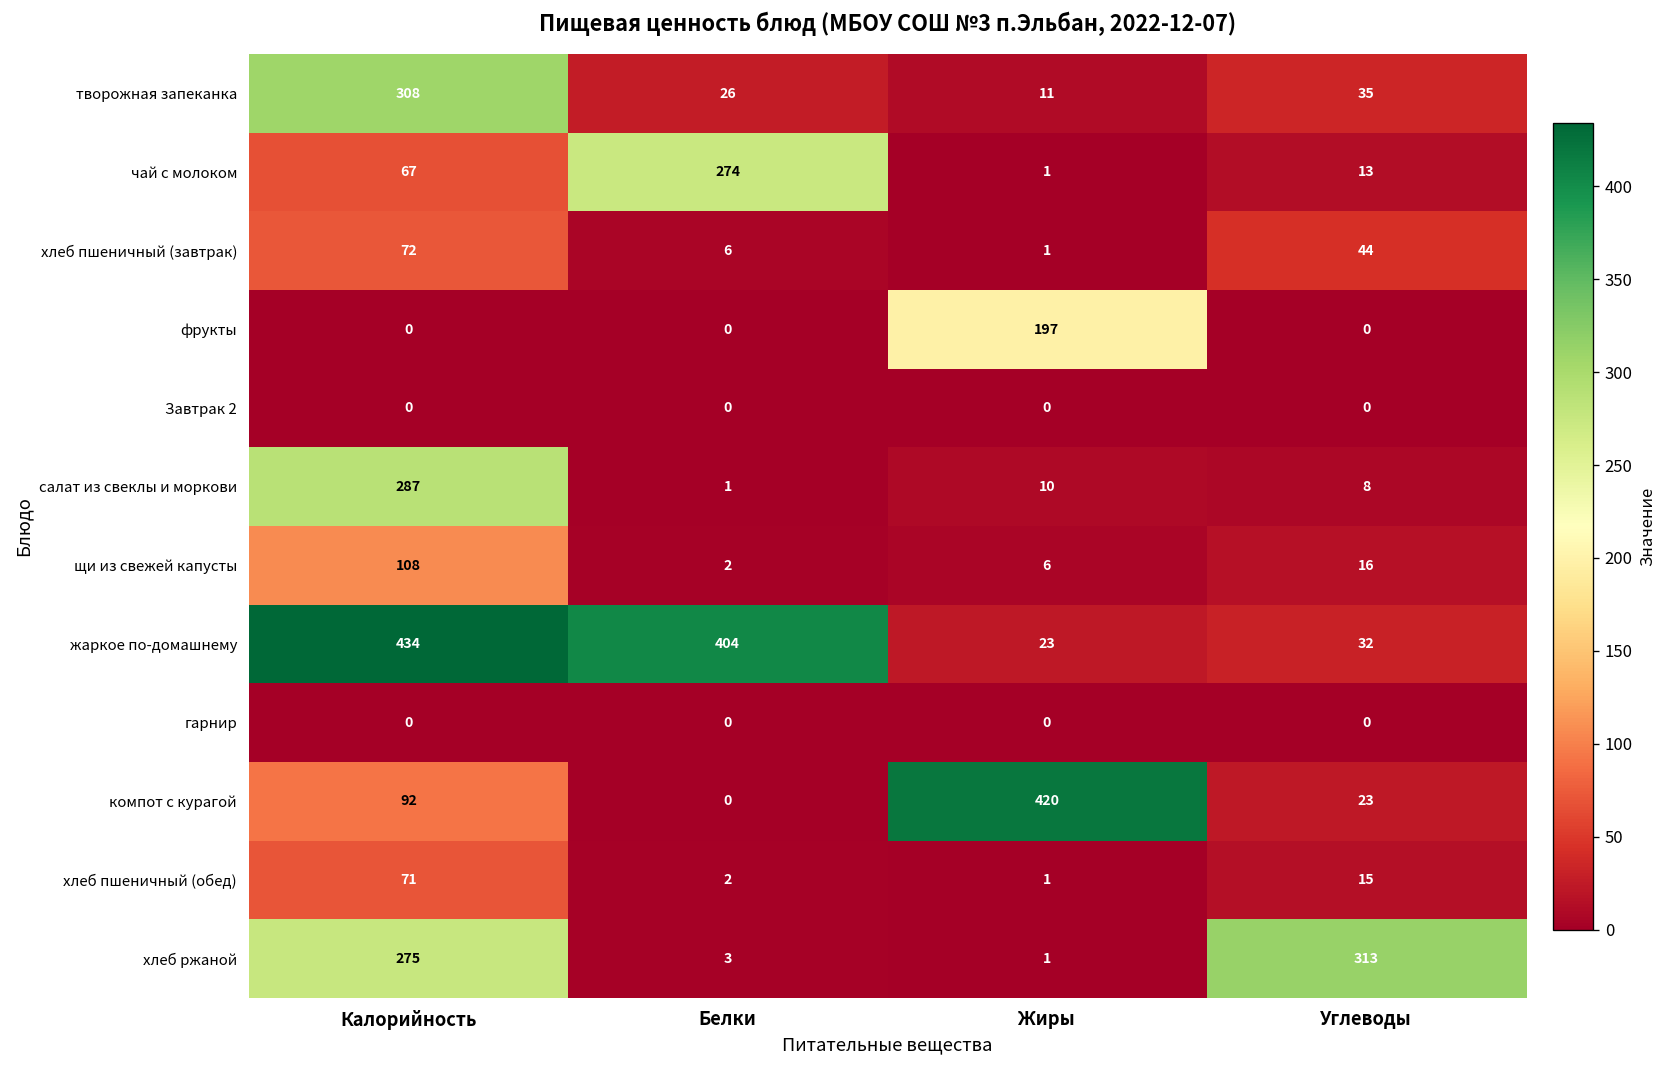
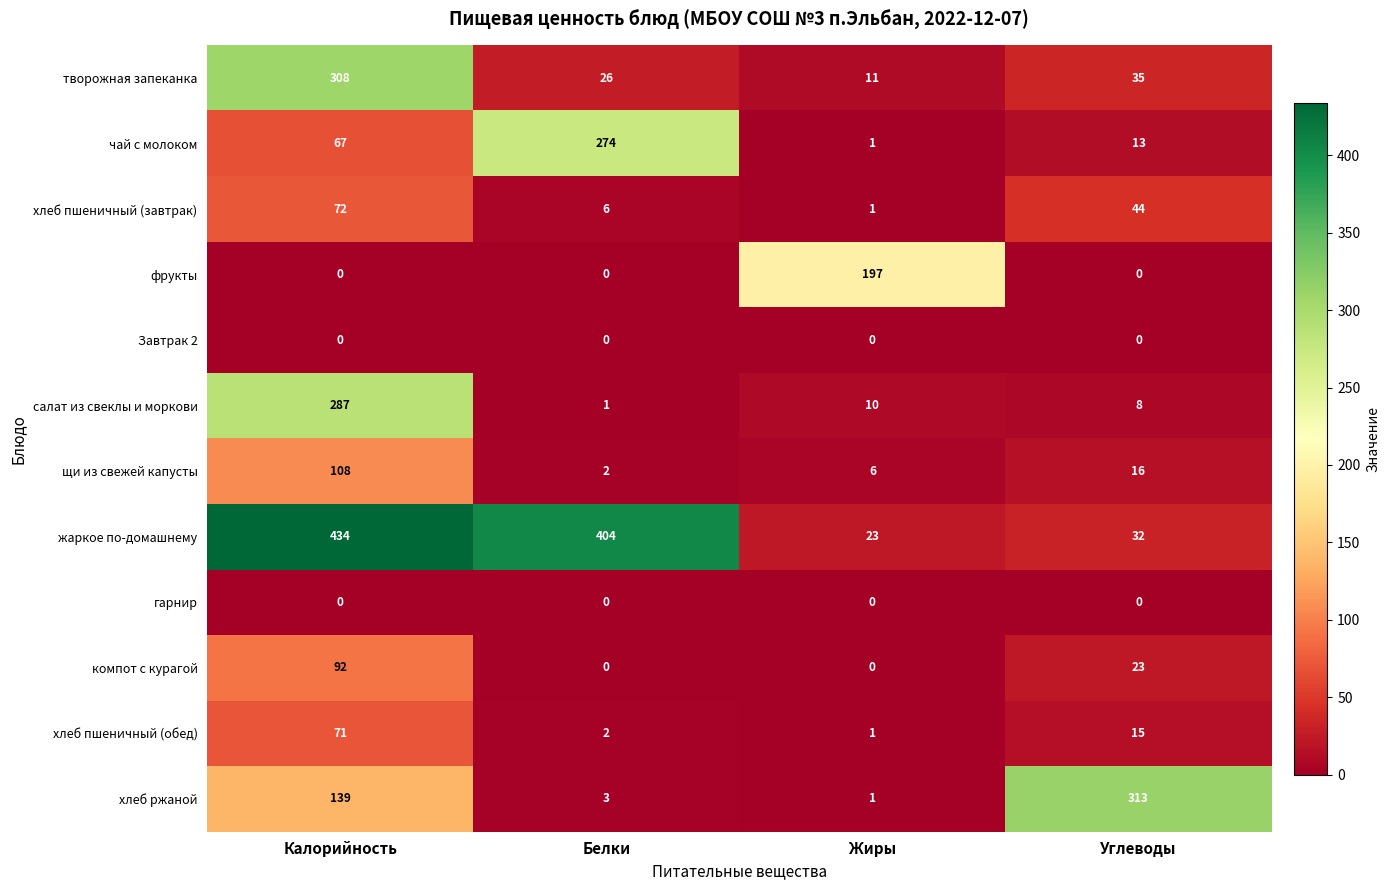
компот с курагой, Жиры: 420 -> 0
хлеб ржаной, Калорийность: 275 -> 139
